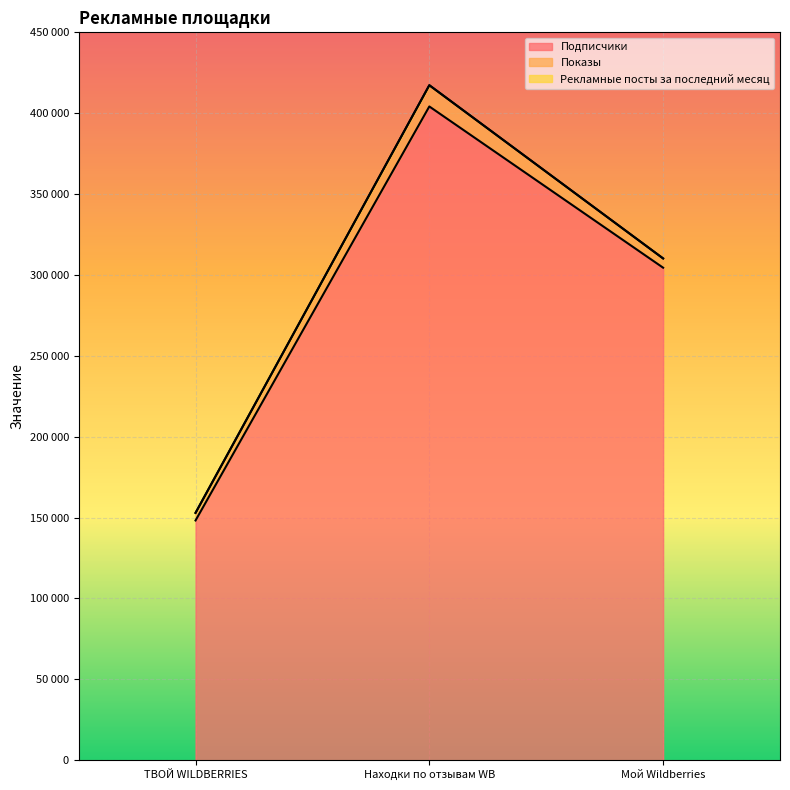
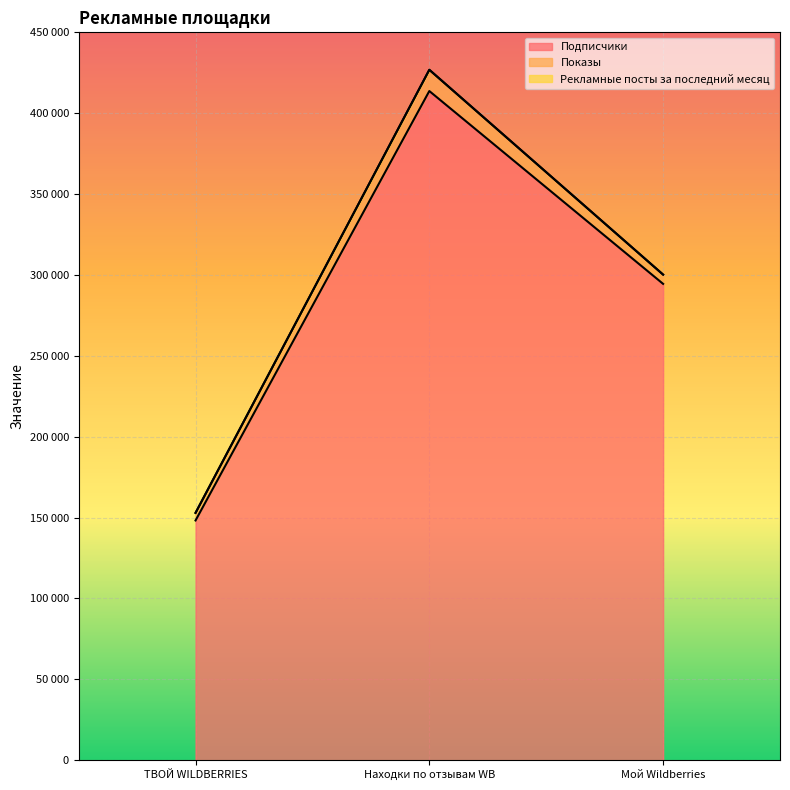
Подписчики, Находки по отзывам WB: 404000 -> 414000
Подписчики, Мой Wildberries: 304000 -> 294000
